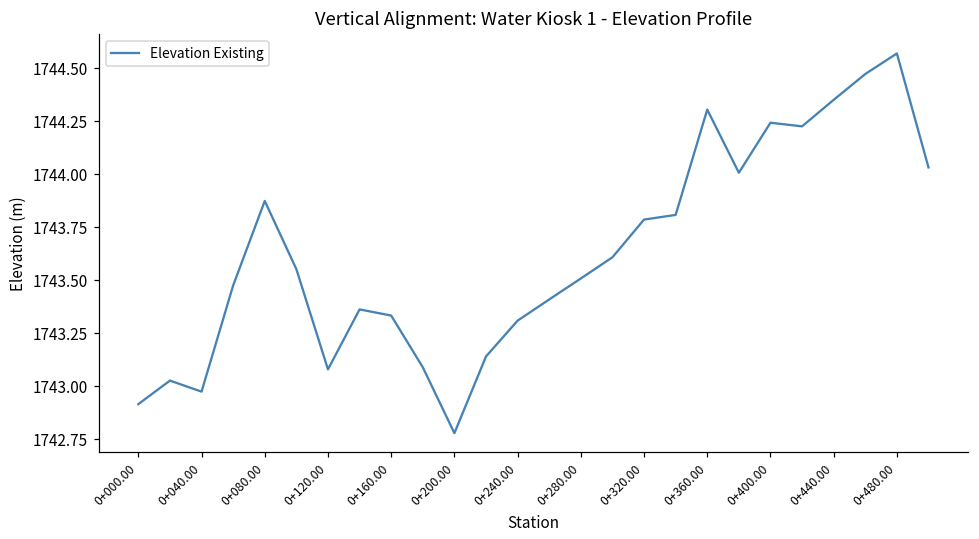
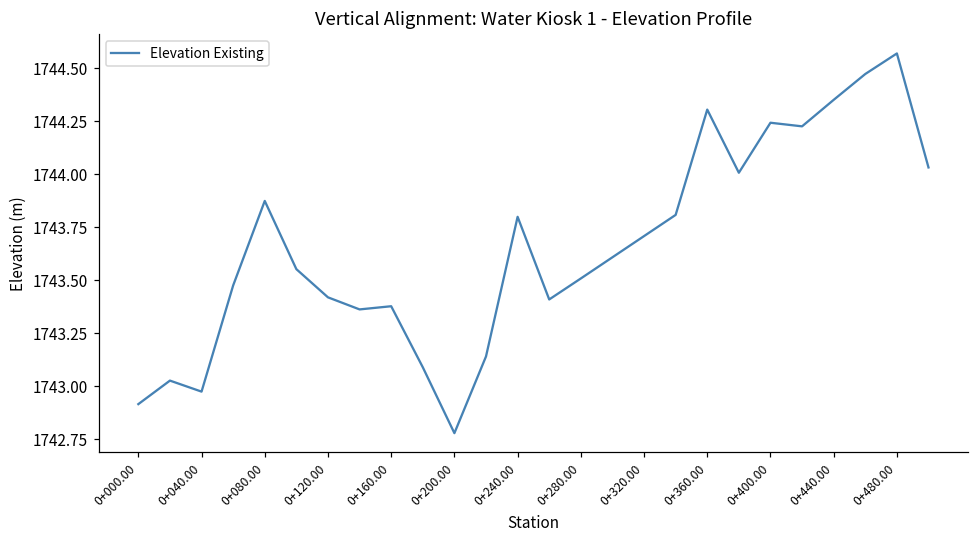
0+120.00: 1743.08 -> 1743.42
0+160.00: 1743.33 -> 1743.38
0+240.00: 1743.31 -> 1743.80
0+320.00: 1743.79 -> 1743.71
